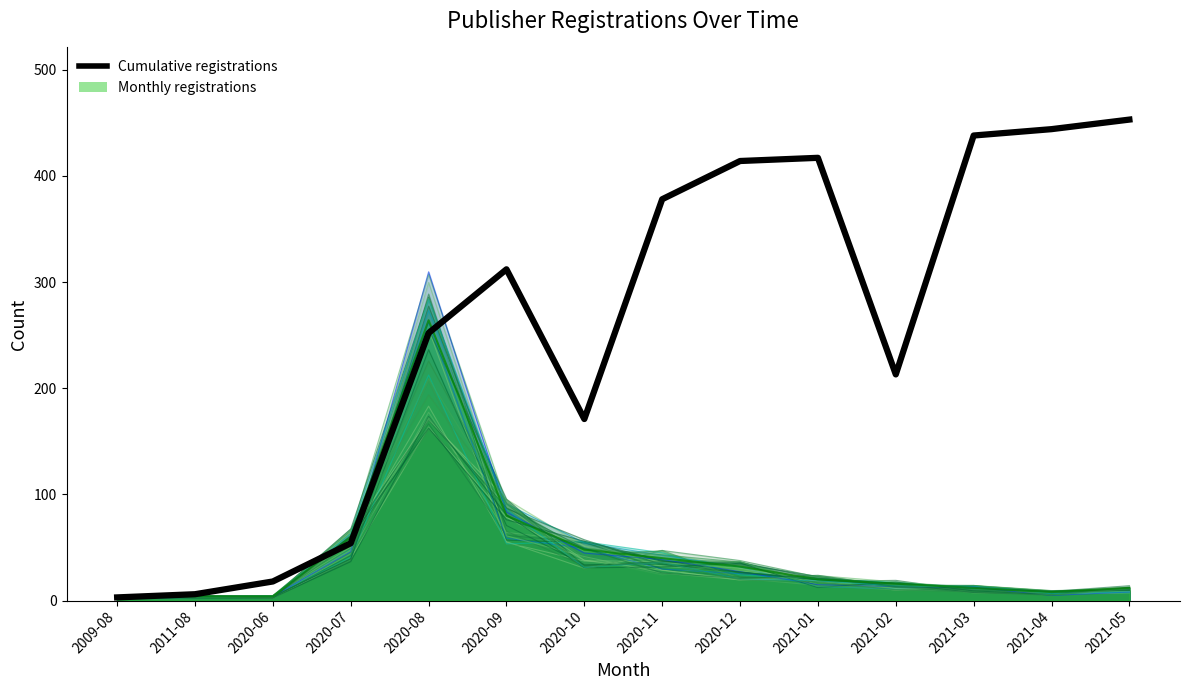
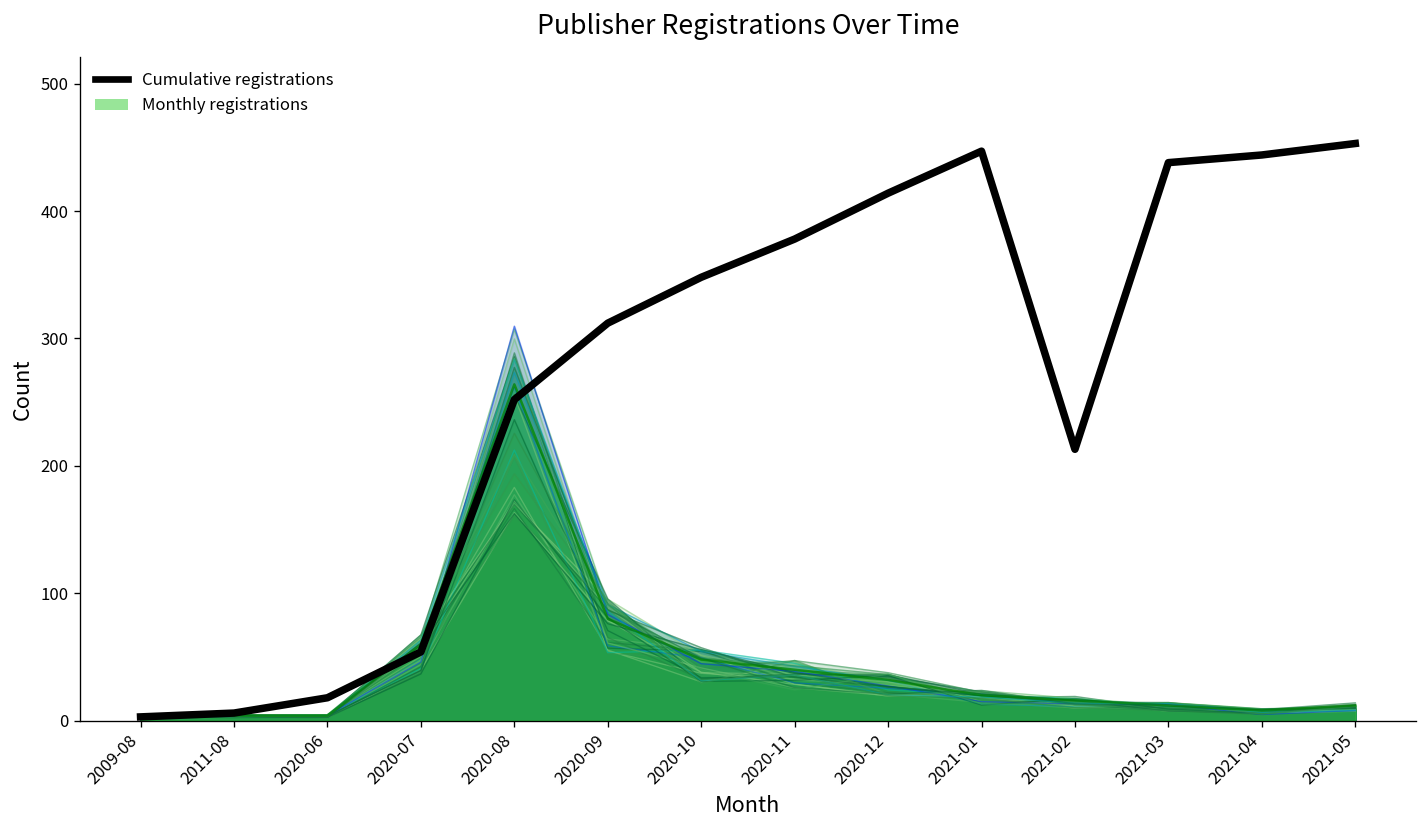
Cumulative registrations, 2020-10: 171 -> 348
Cumulative registrations, 2021-01: 417 -> 447
